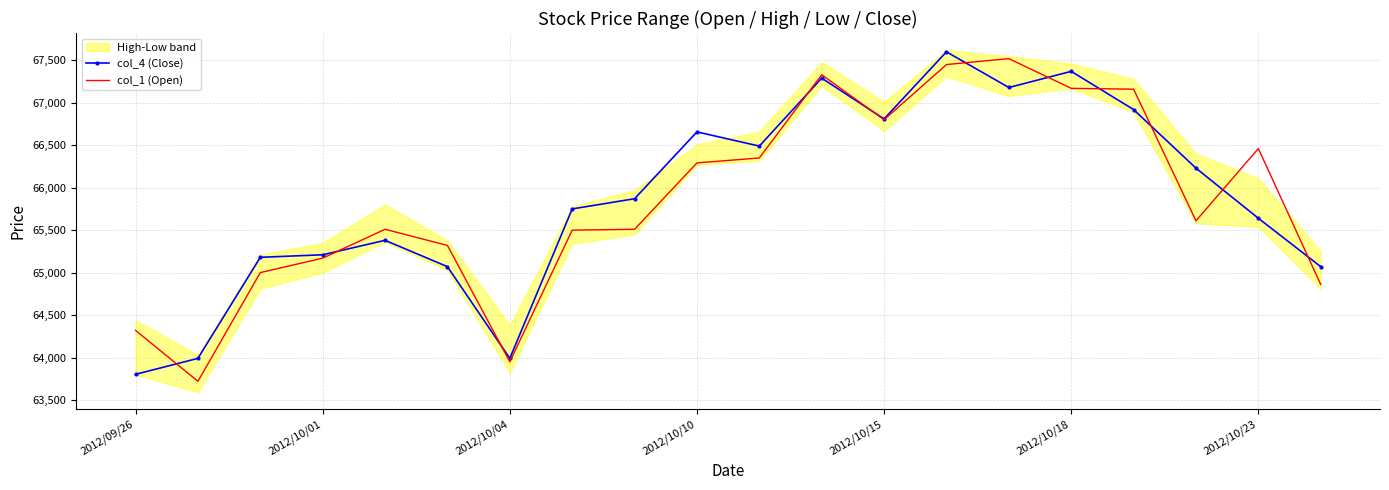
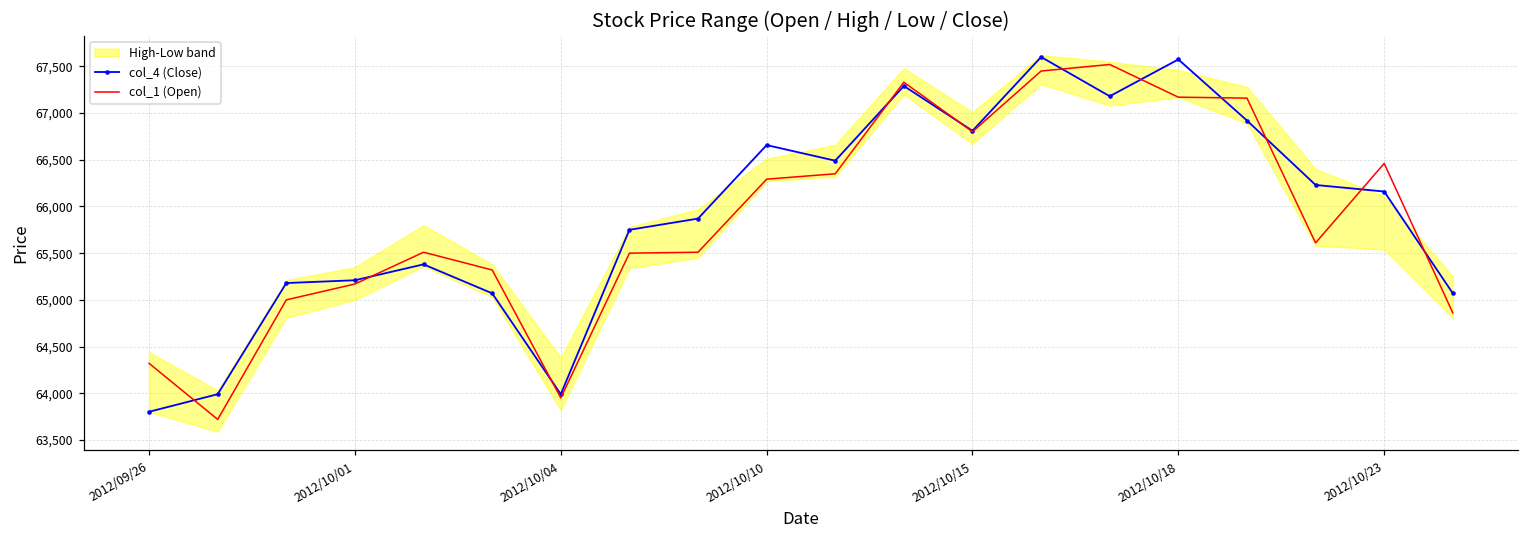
col_4 (Close), 2012/10/18: 67,400 -> 67,600
col_4 (Close), 2012/10/23: 65,600 -> 66,200
